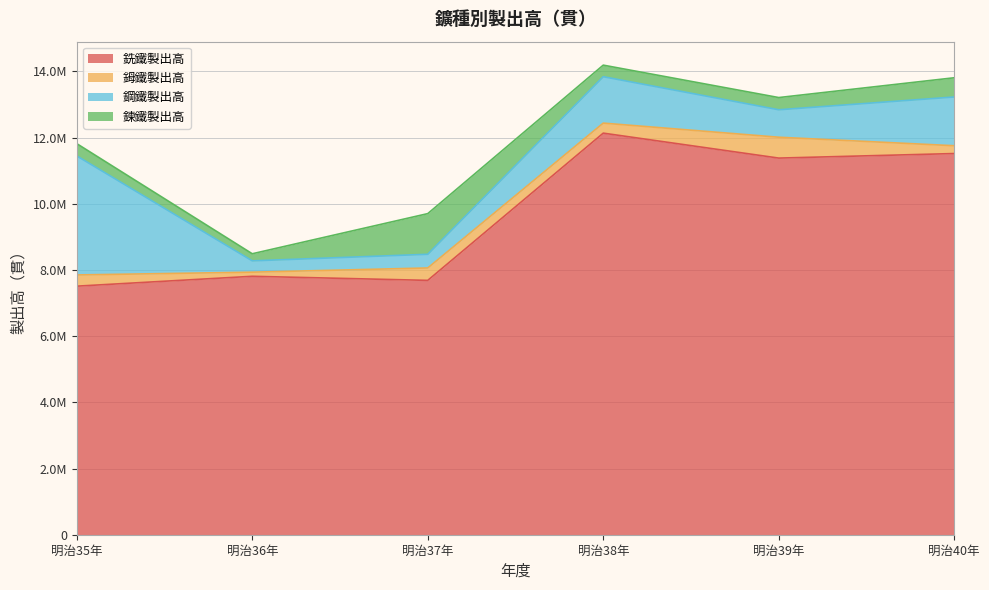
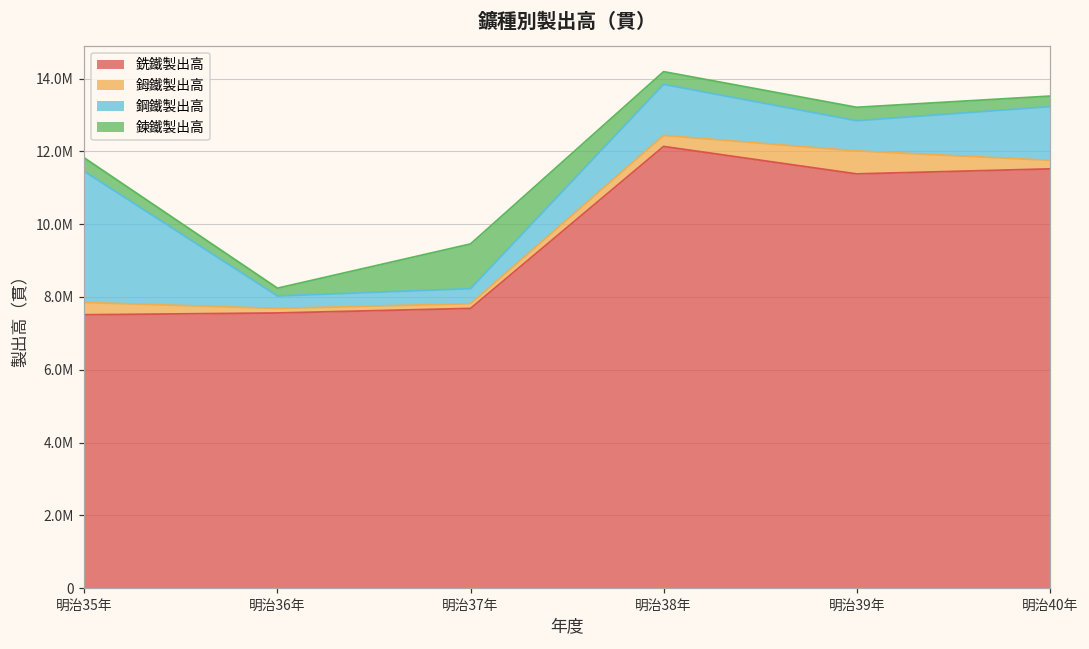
銑鐵製出高, 明治36年: 7800000 -> 7600000
鉧鐵製出高, 明治37年: 400000 -> 100000
鍊鐵製出高, 明治40年: 600000 -> 300000
